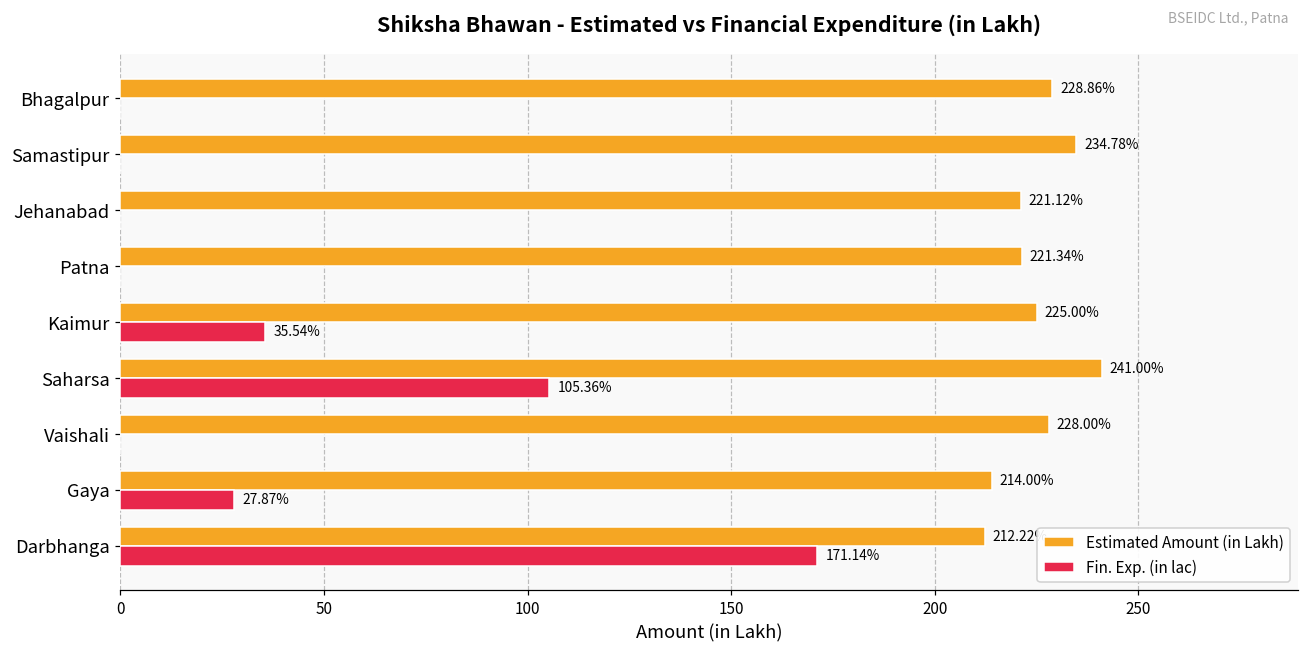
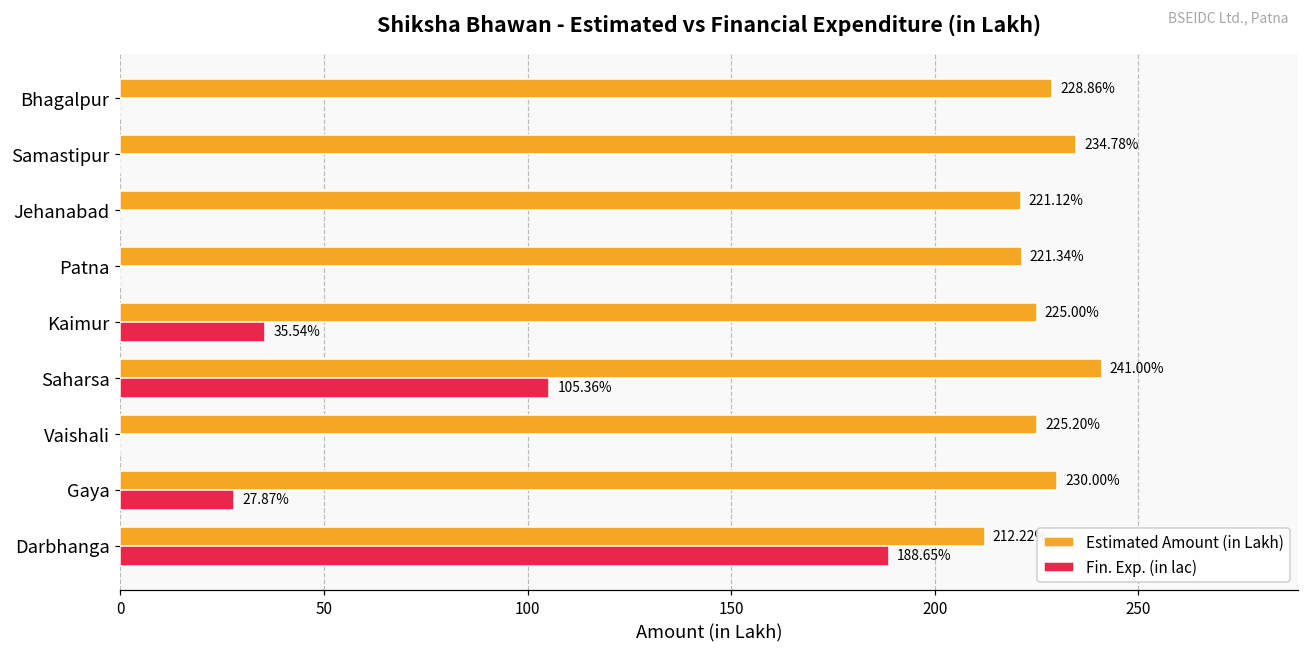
Estimated Amount (in Lakh), Vaishali: 228.00% -> 225.20%
Estimated Amount (in Lakh), Gaya: 214.00% -> 230.00%
Fin. Exp. (in lac), Darbhanga: 171.14% -> 188.65%
